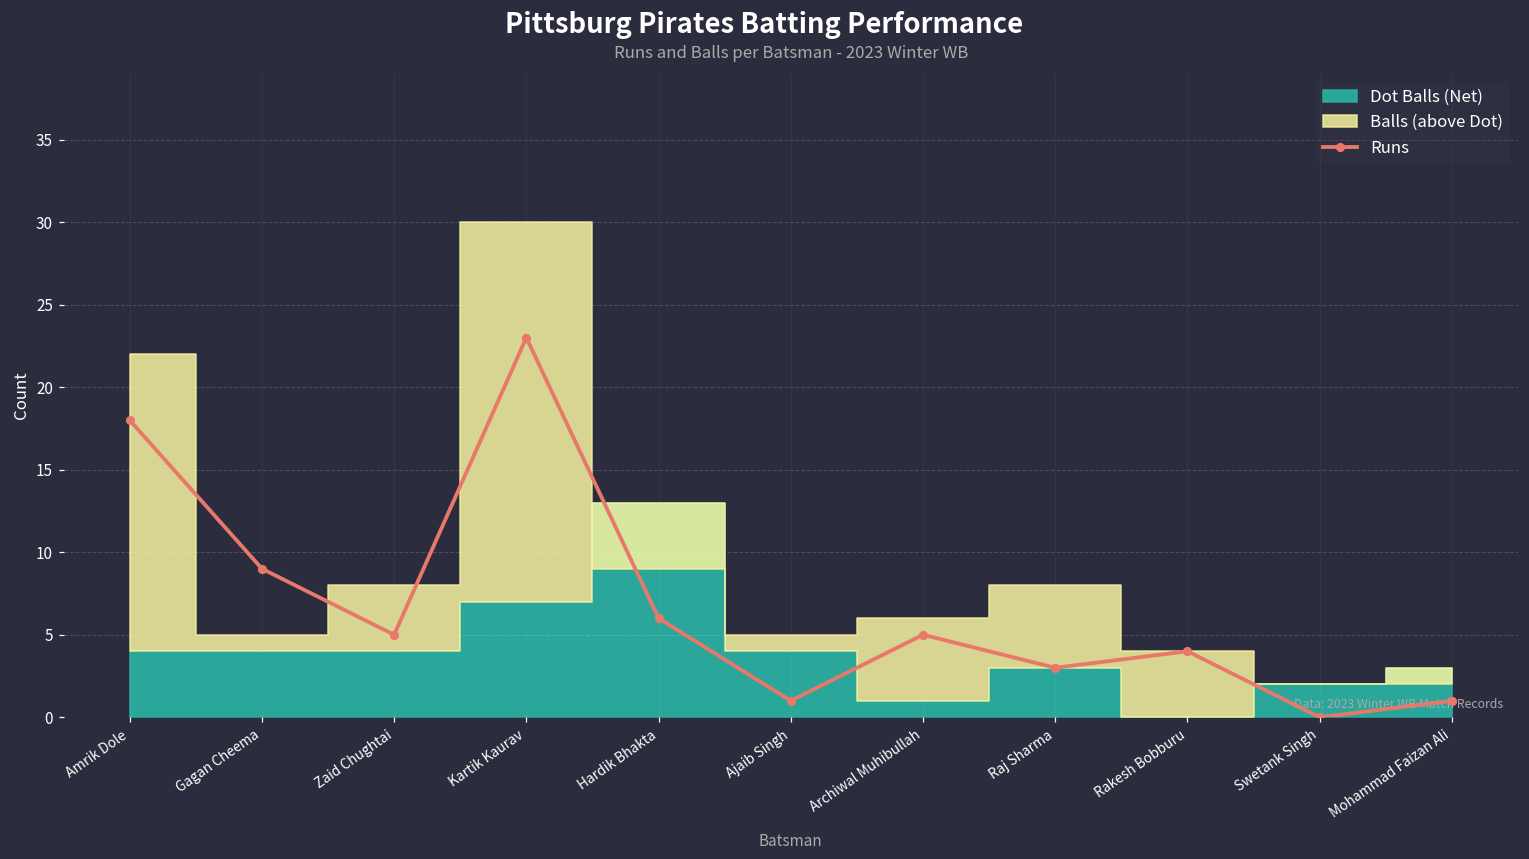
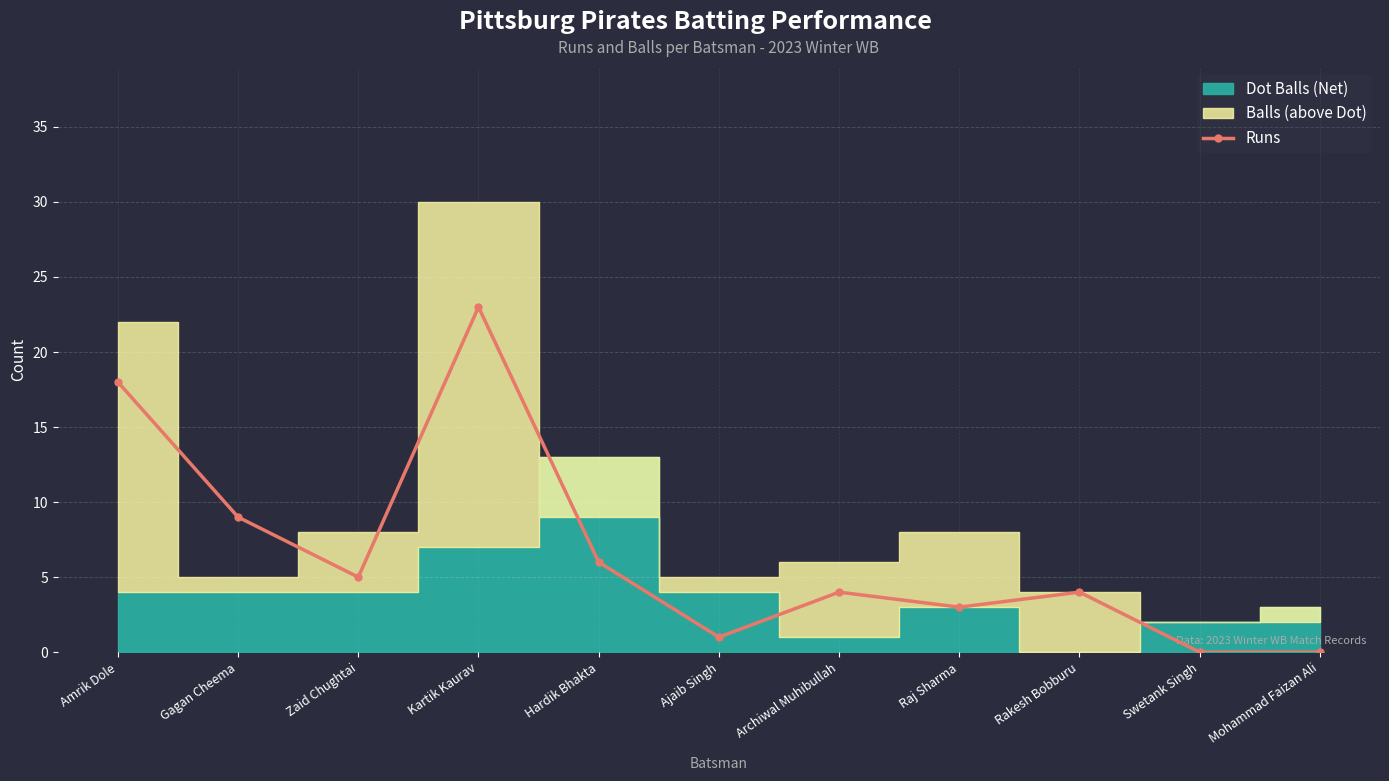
Runs, Archiwal Muhibullah: 5 -> 4
Runs, Mohammad Faizan Ali: 1 -> 0
